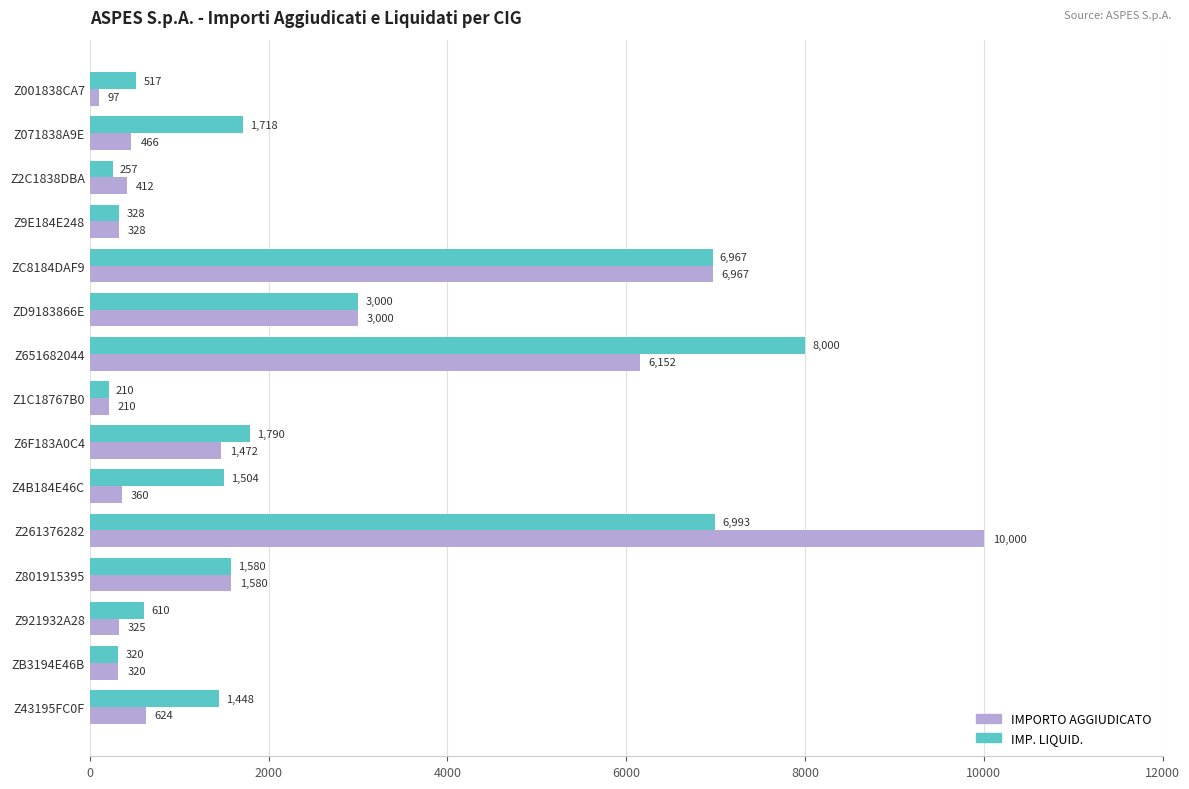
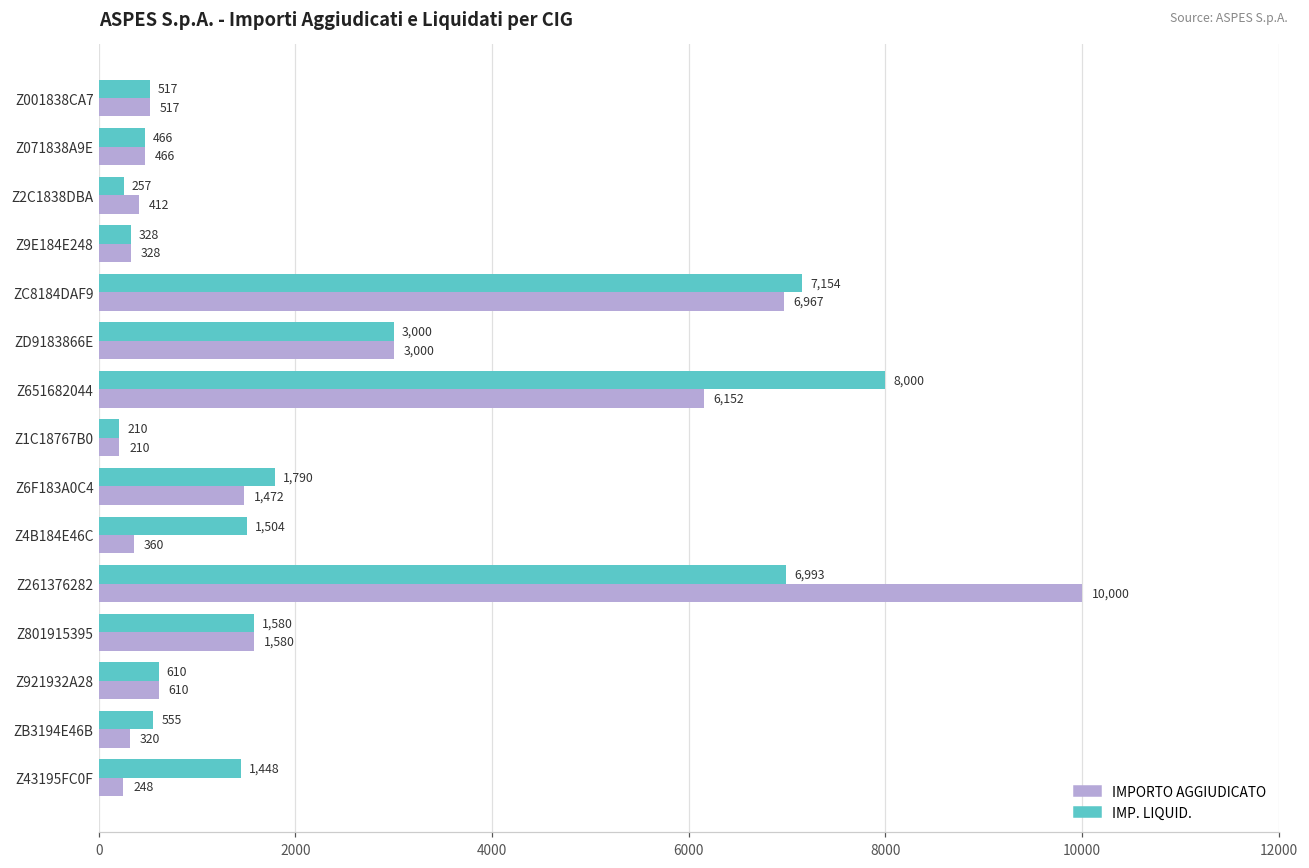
IMPORTO AGGIUDICATO, Z001838CA7: 97 -> 517
IMP. LIQUID., Z071838A9E: 1,718 -> 466
IMP. LIQUID., ZC8184DAF9: 6,967 -> 7,154
IMPORTO AGGIUDICATO, Z921932A28: 325 -> 610
IMP. LIQUID., ZB3194E46B: 320 -> 555
IMPORTO AGGIUDICATO, Z43195FC0F: 624 -> 248
